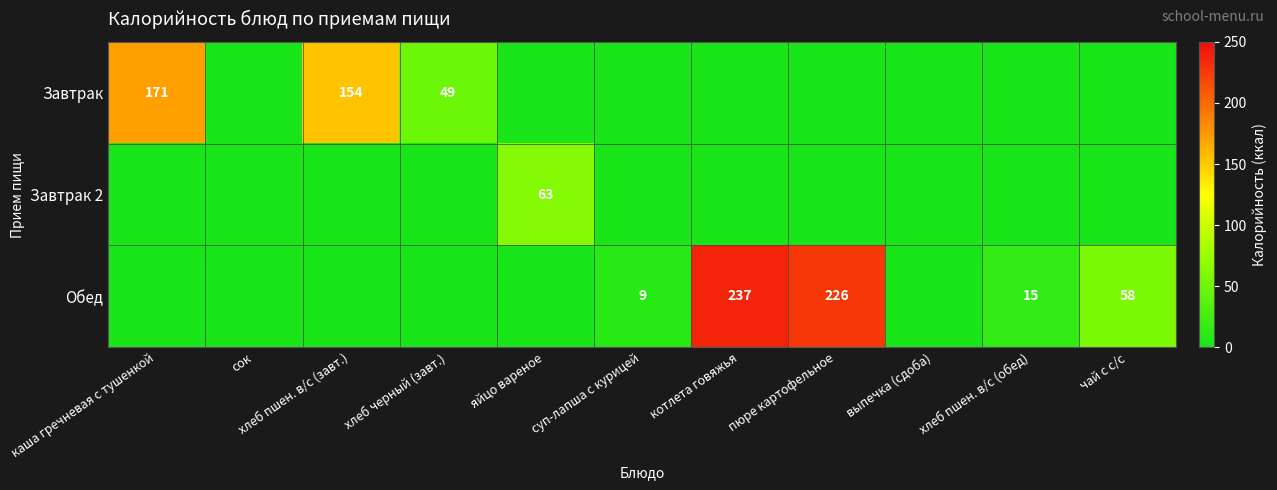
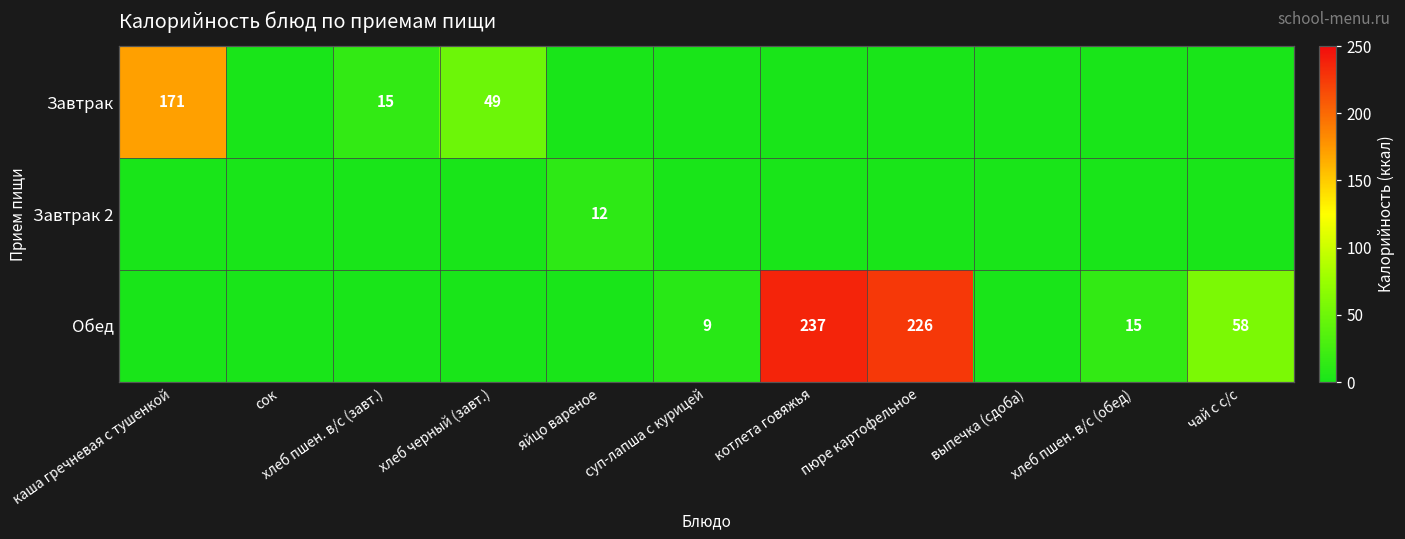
Завтрак, хлеб пшен. в/с (завт.): 154 -> 15
Завтрак 2, яйцо вареное: 63 -> 12
